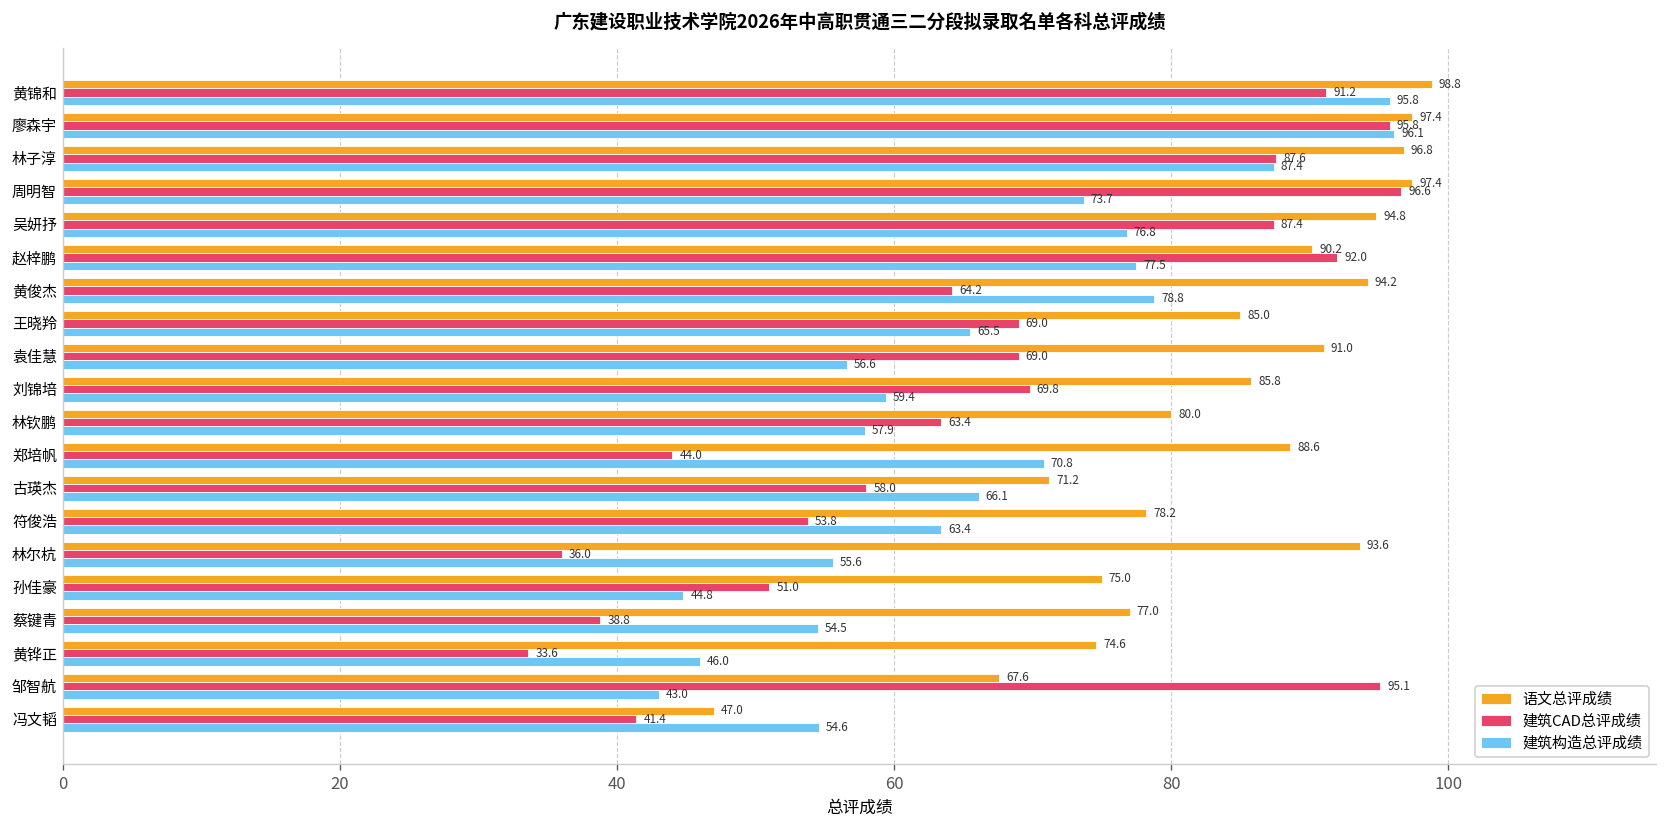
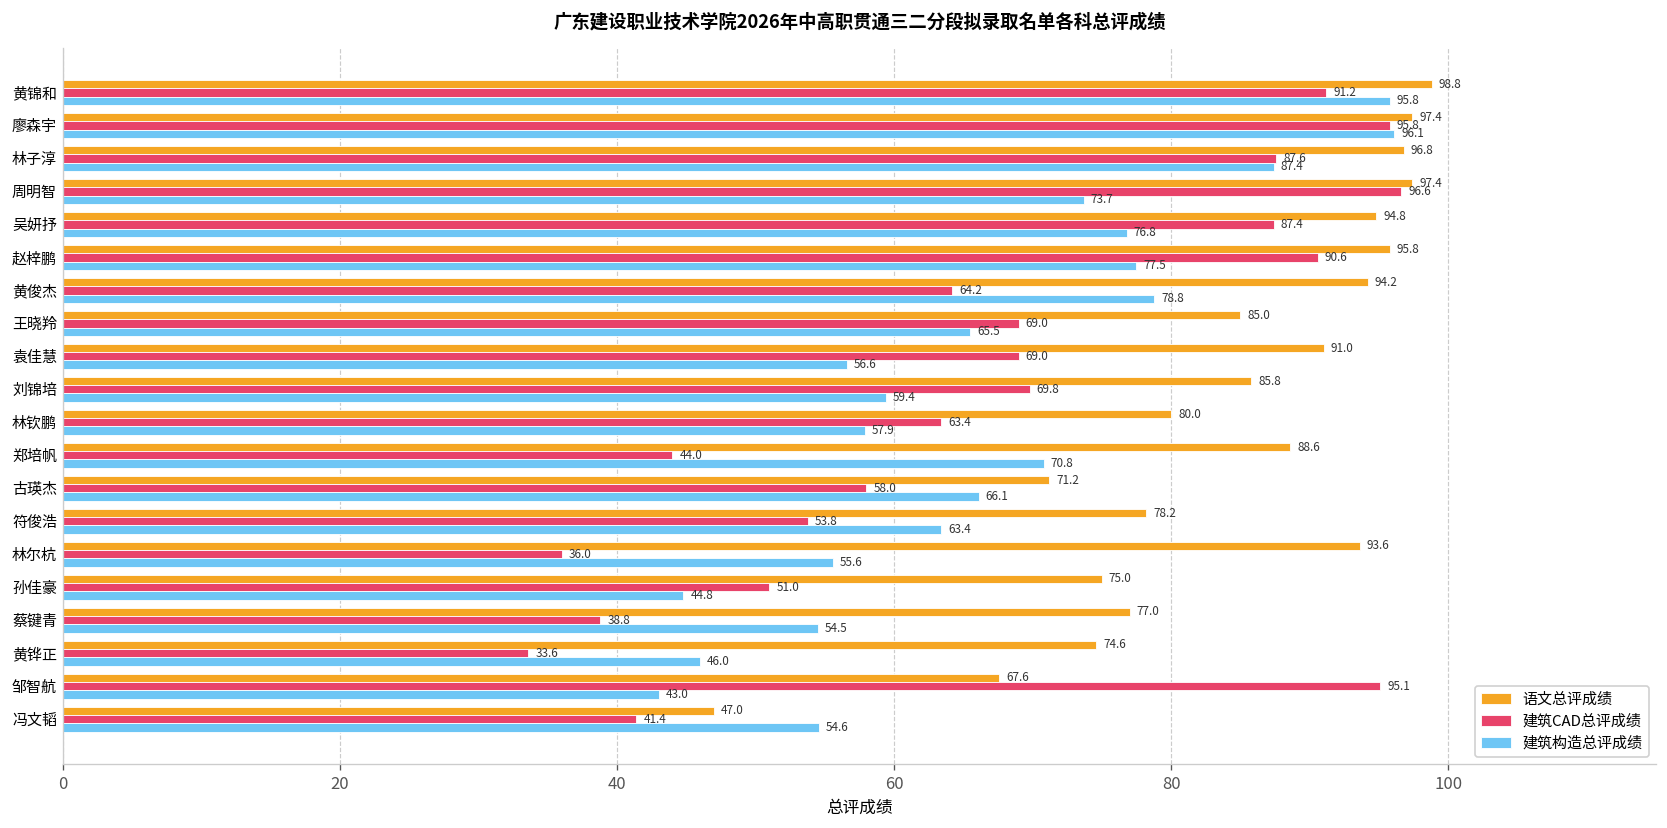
语文总评成绩, 赵梓鹏: 90.2 -> 95.8
建筑CAD总评成绩, 赵梓鹏: 92.0 -> 90.6
